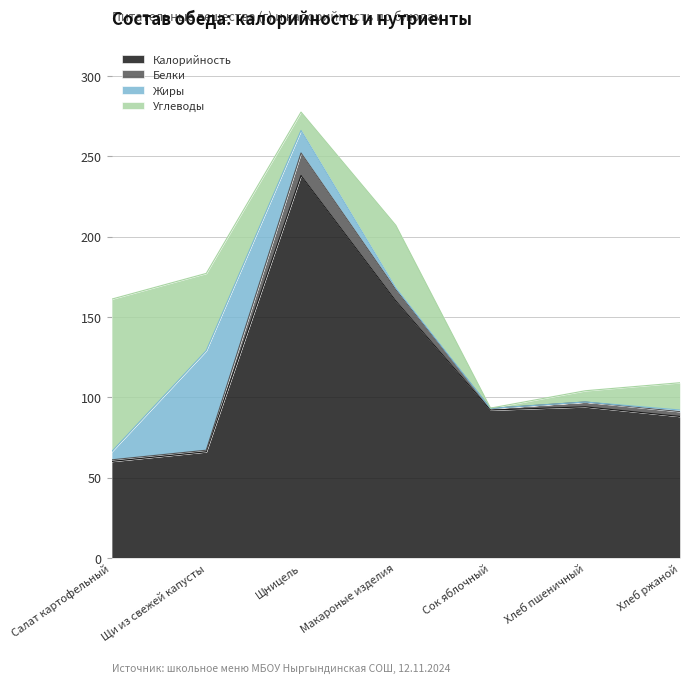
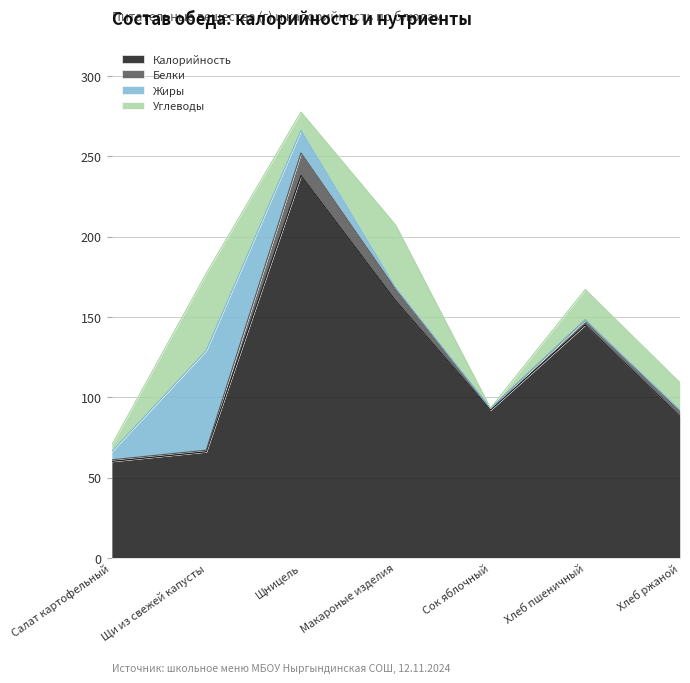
Углеводы, Салат картофельный: 95 -> 4
Калорийность, Хлеб пшеничный: 94 -> 145
Углеводы, Хлеб пшеничный: 7 -> 19
